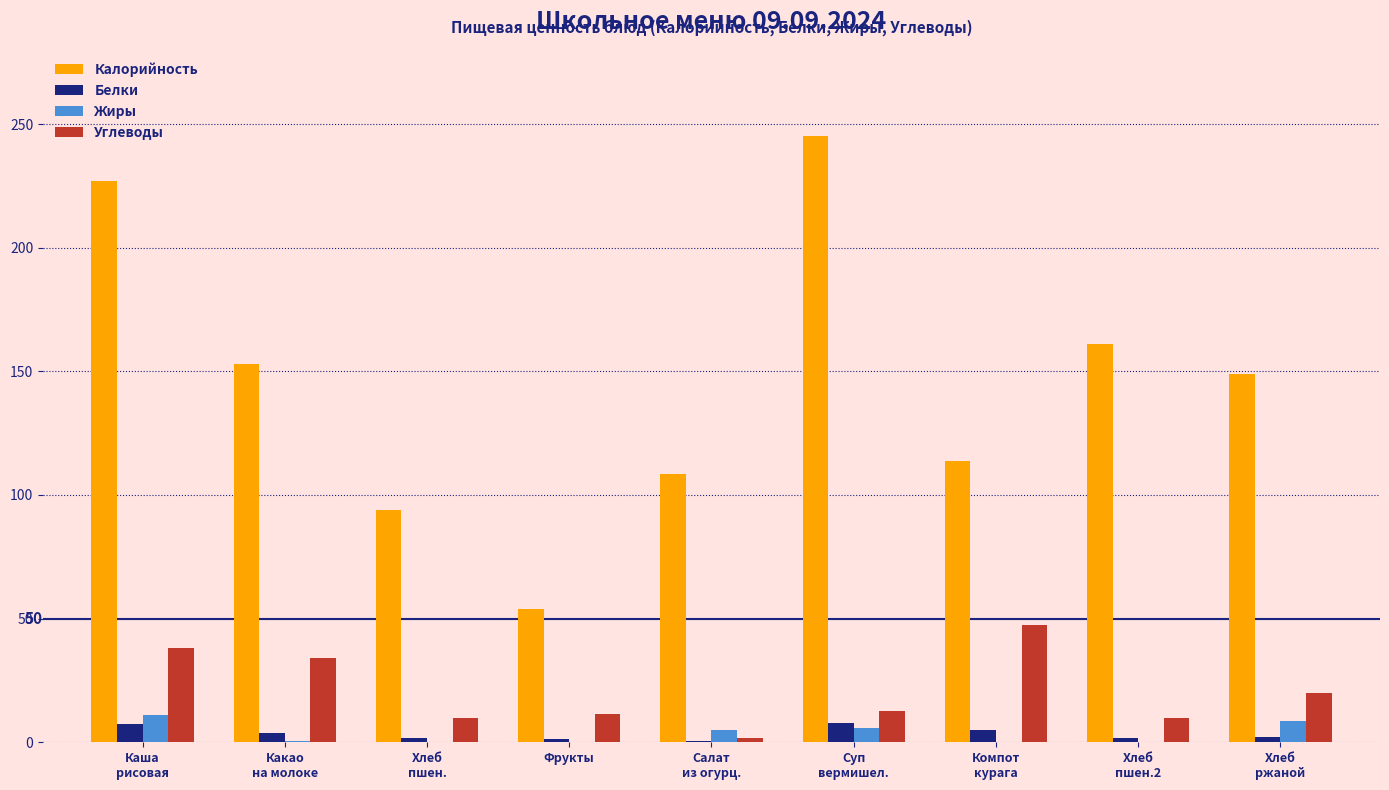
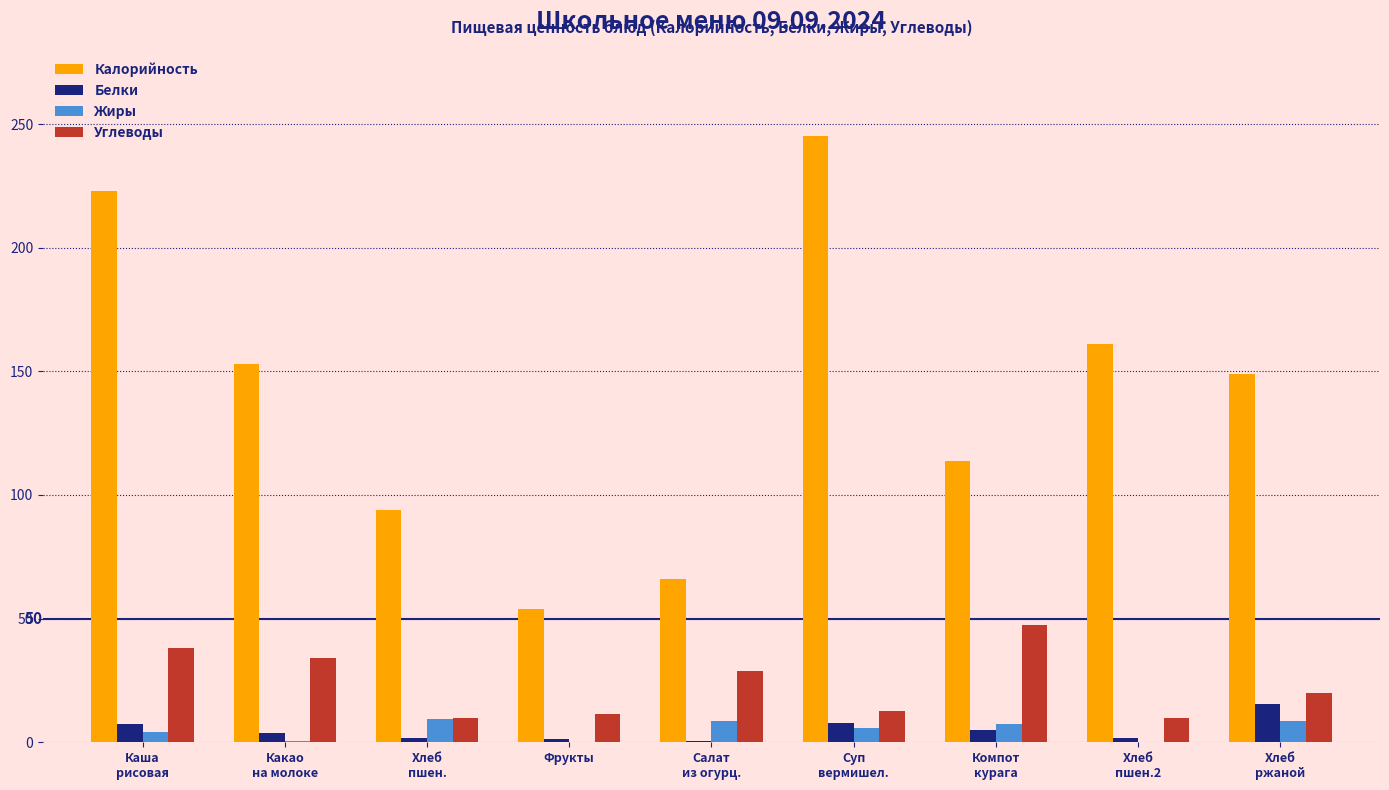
Калорийность, Каша рисовая: 227 -> 223
Жиры, Каша рисовая: 11 -> 4
Жиры, Хлеб пшен.: 0 -> 9
Калорийность, Салат из огурц.: 109 -> 66
Жиры, Салат из огурц.: 5 -> 9
Углеводы, Салат из огурц.: 2 -> 29
Жиры, Компот курага: 0 -> 7
Белки, Хлеб ржаной: 2 -> 15
